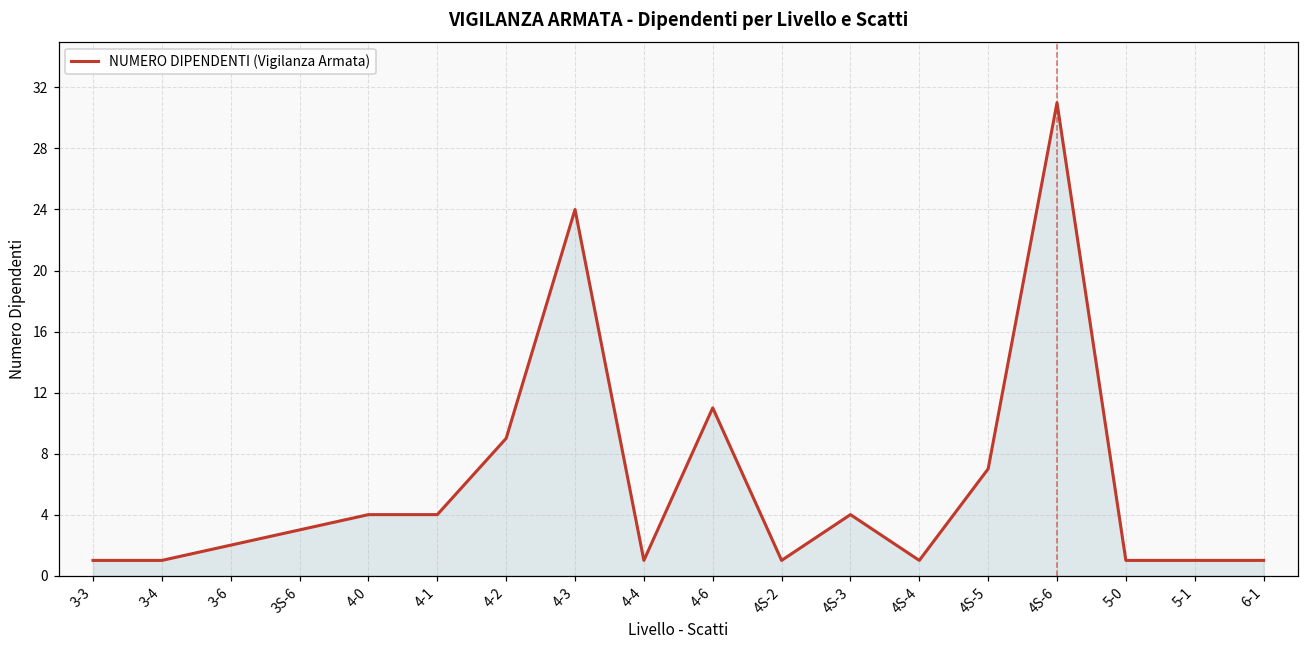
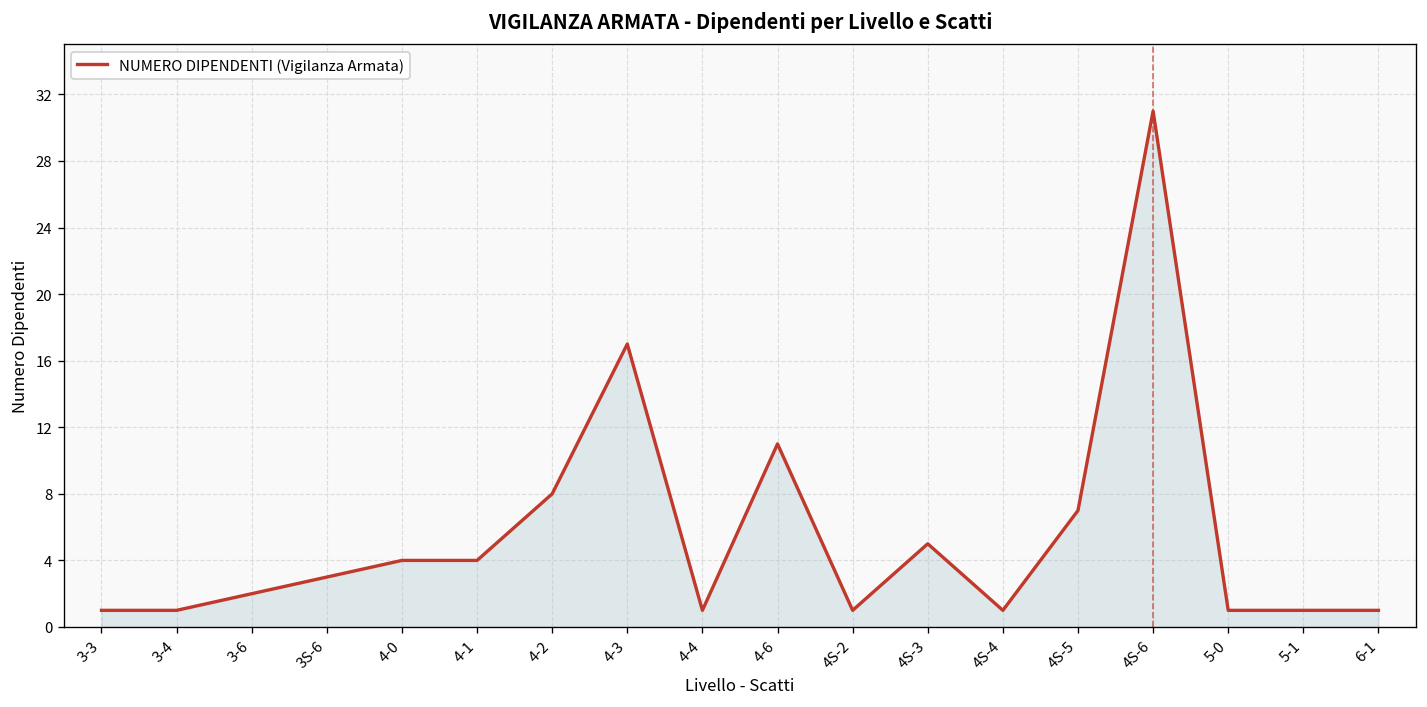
4-2: 9 -> 8
4-3: 24 -> 17
4S-3: 4 -> 5
